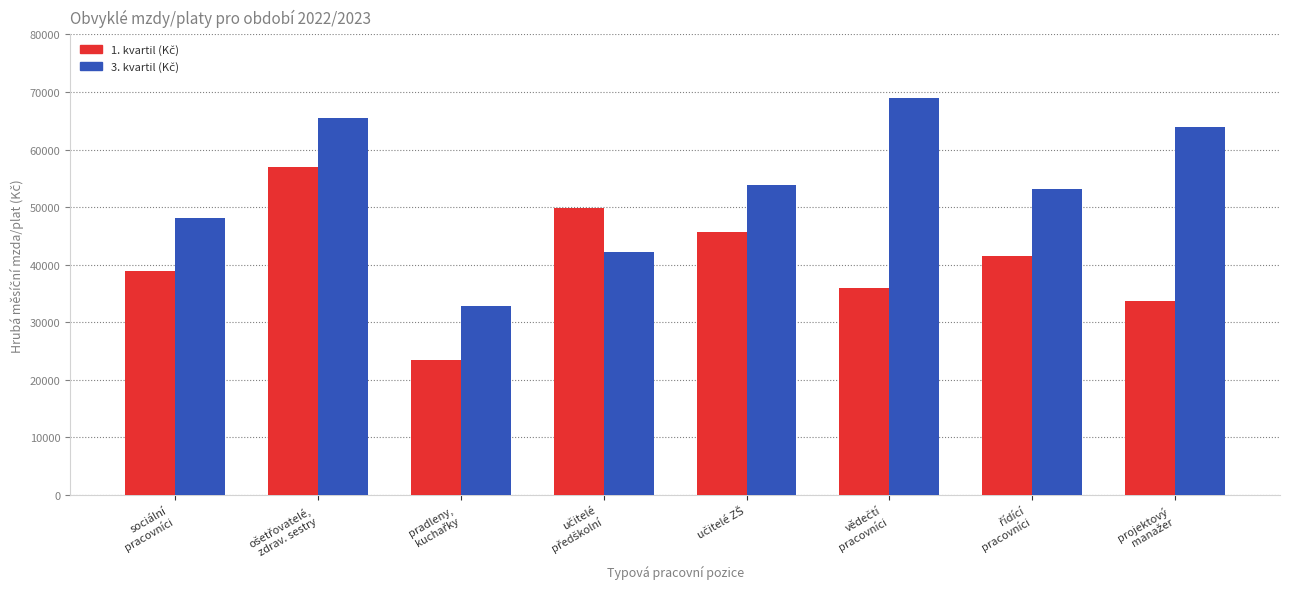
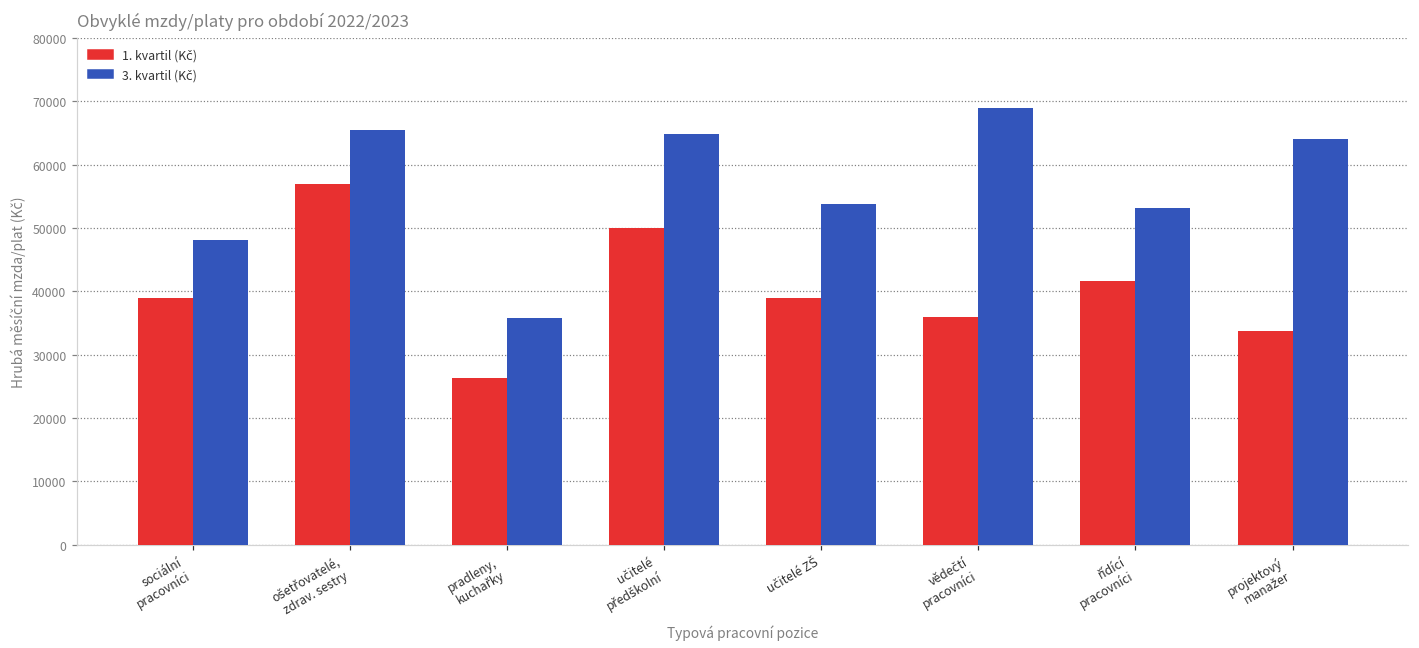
1. kvartil (Kč), pradleny, kuchařky: 23000 -> 26000
3. kvartil (Kč), pradleny, kuchařky: 33000 -> 36000
3. kvartil (Kč), učitelé předškolní: 42000 -> 65000
1. kvartil (Kč), učitelé ZŠ: 46000 -> 39000
